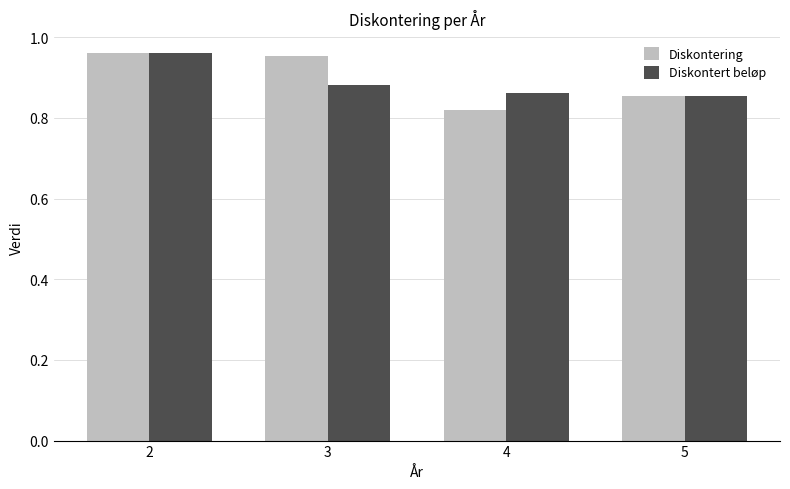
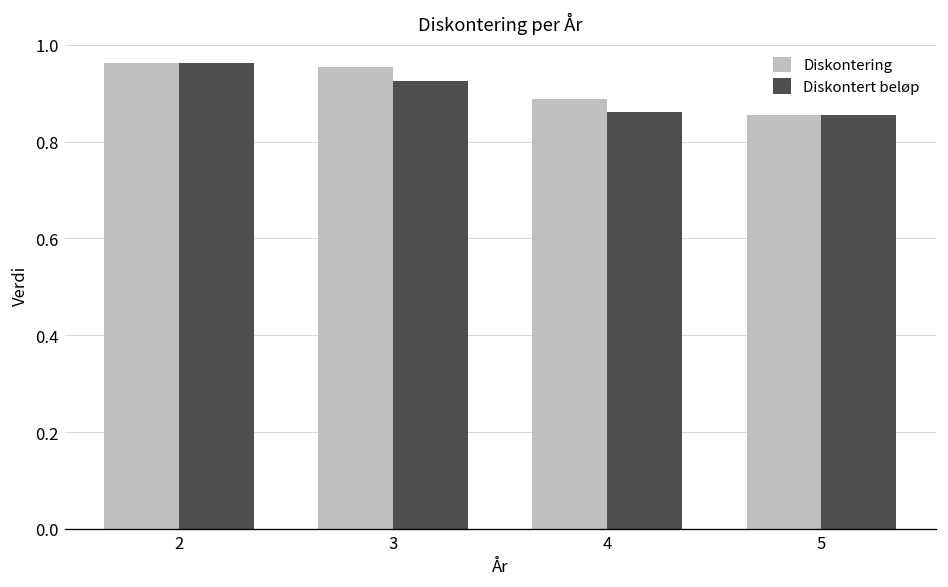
Diskontert beløp, 3: 0.88 -> 0.92
Diskontering, 4: 0.82 -> 0.89
